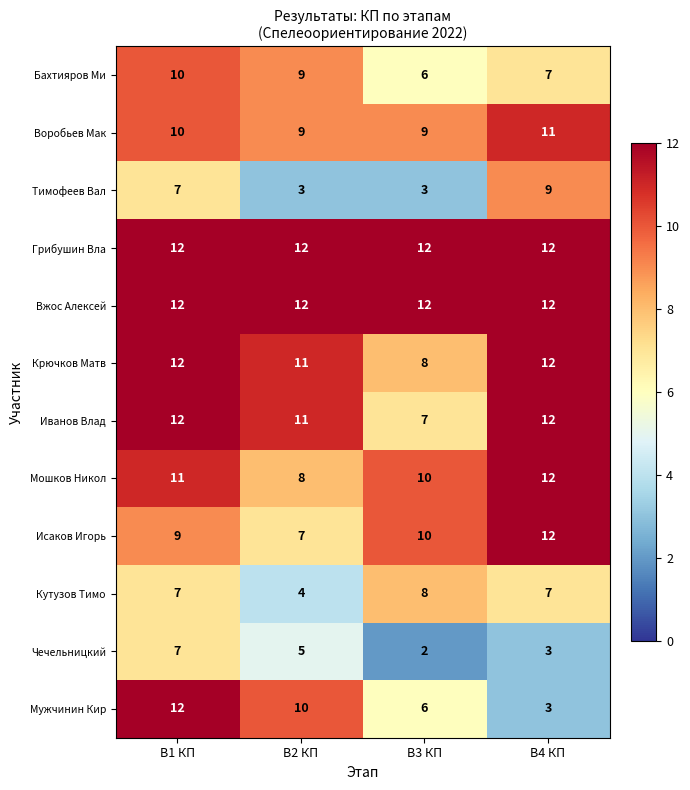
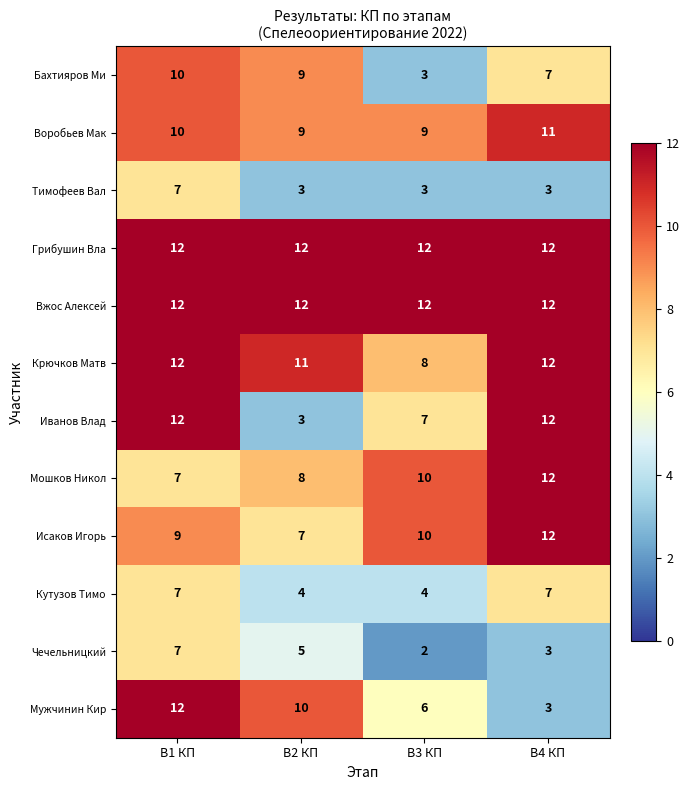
Бахтияров Ми, В3 КП: 6 -> 3
Тимофеев Вал, В4 КП: 9 -> 3
Иванов Влад, В2 КП: 11 -> 3
Мошков Никол, В1 КП: 11 -> 7
Кутузов Тимо, В3 КП: 8 -> 4
